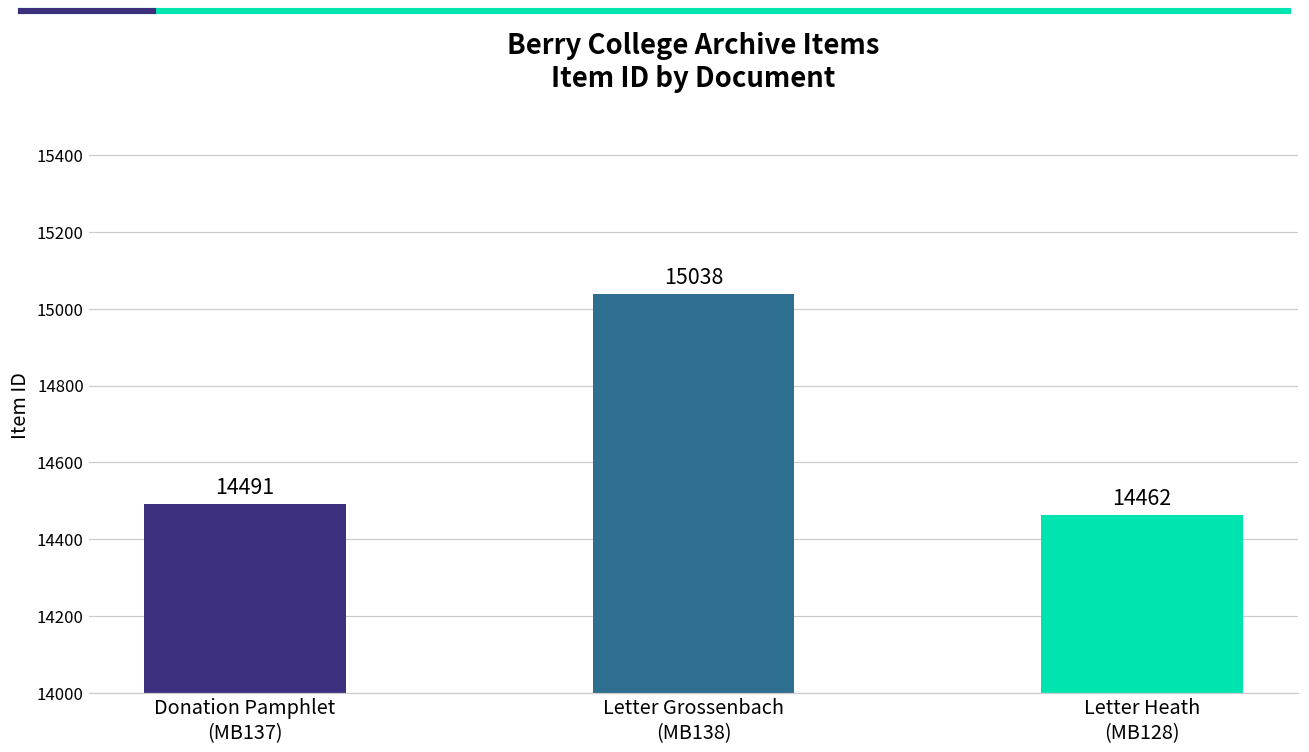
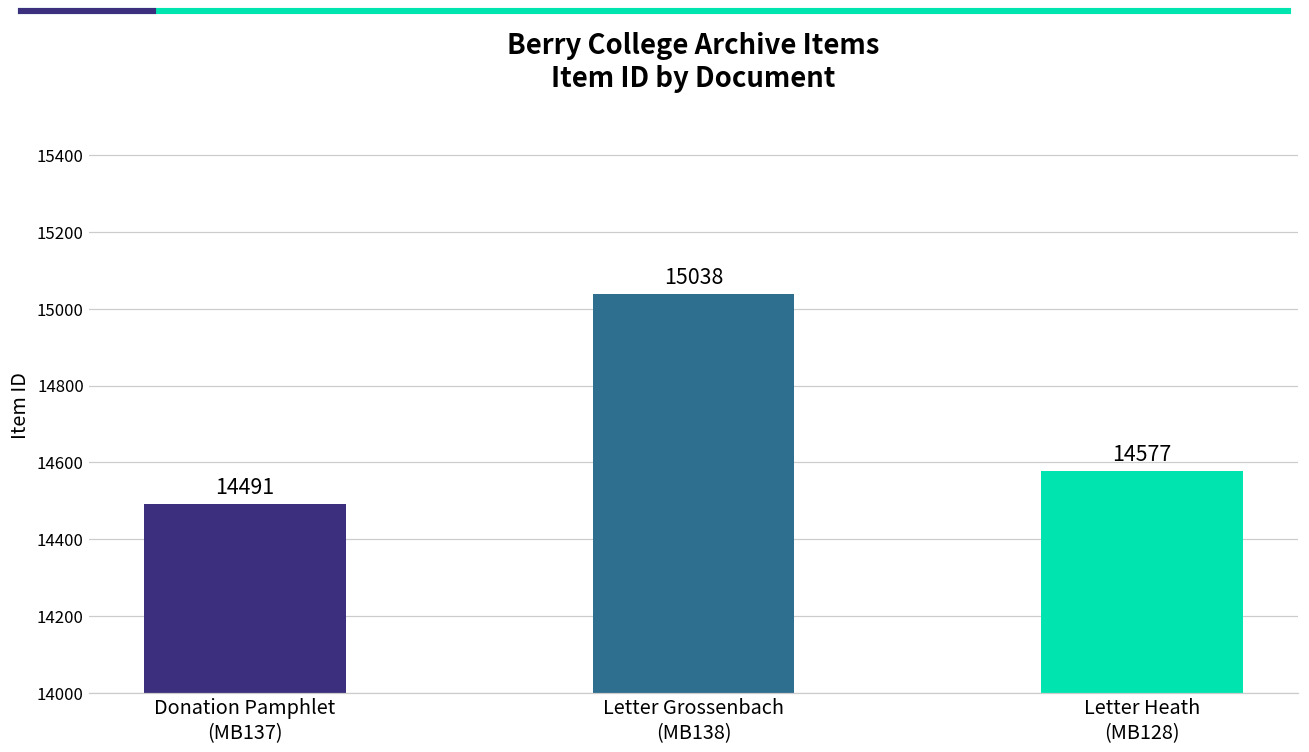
Letter Heath (MB128): 14462 -> 14577
